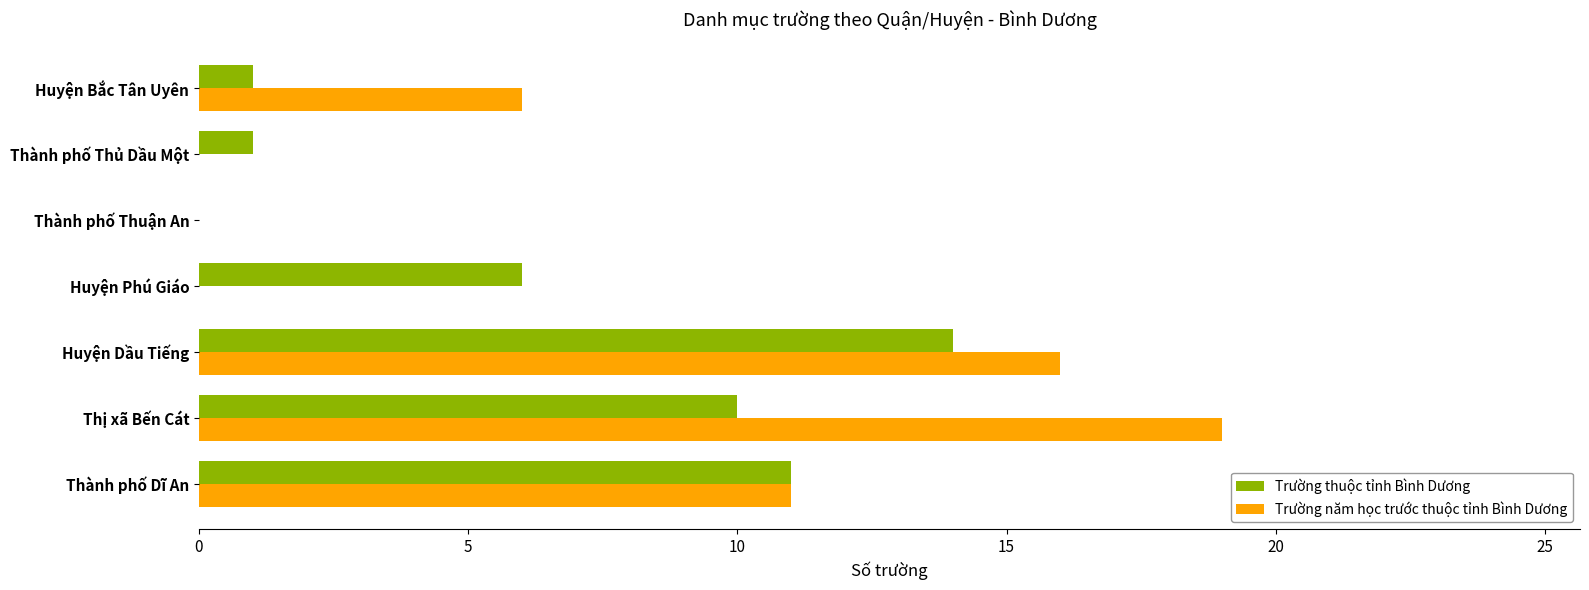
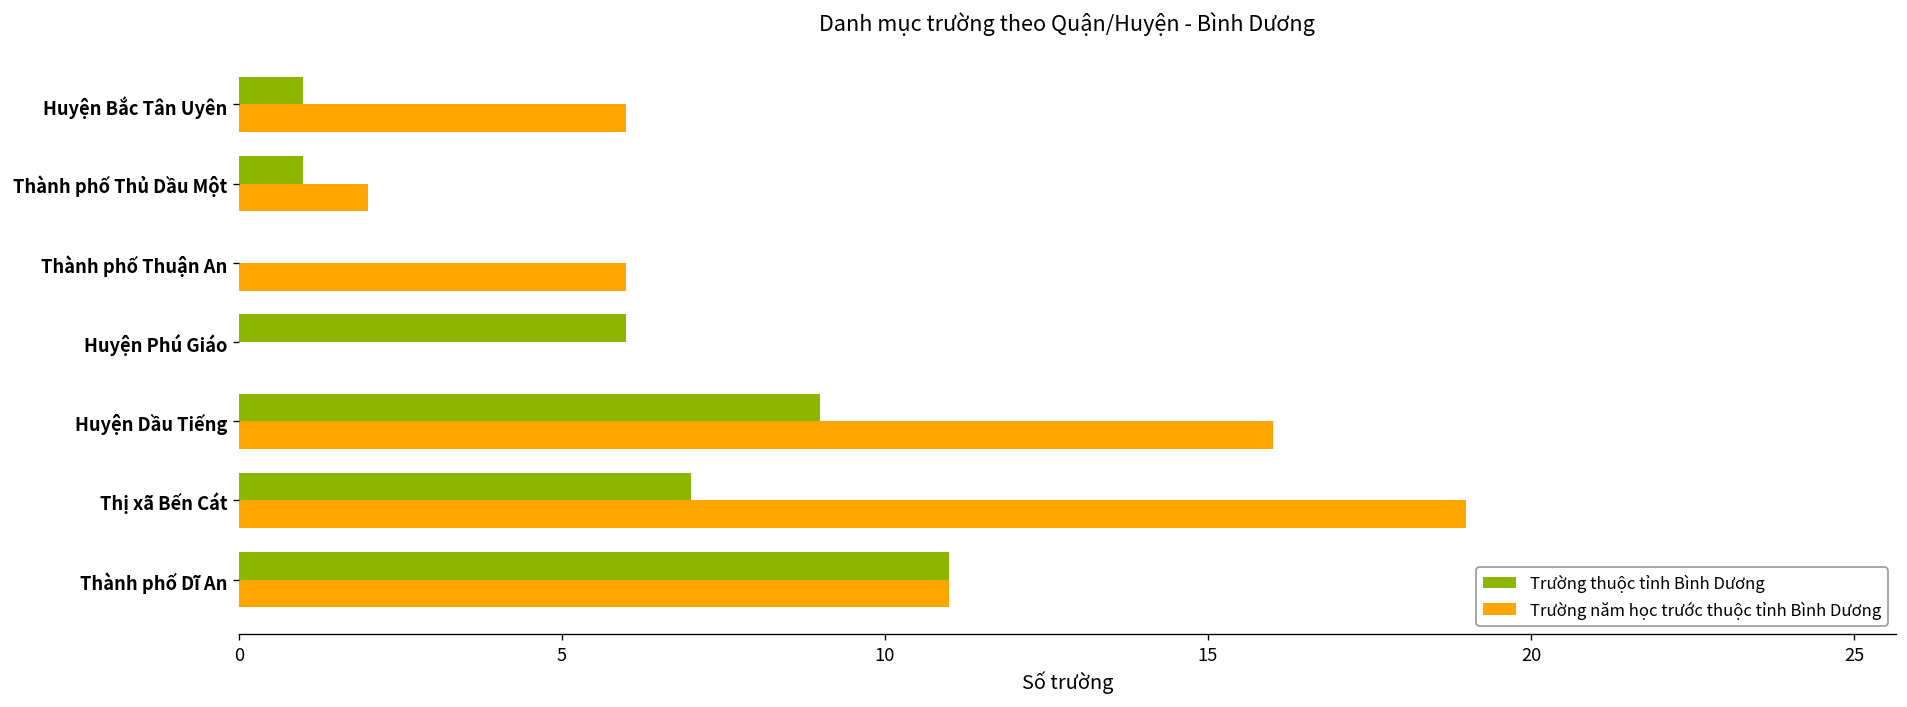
Trường năm học trước thuộc tỉnh Bình Dương, Thành phố Thủ Dầu Một: 0 -> 2
Trường năm học trước thuộc tỉnh Bình Dương, Thành phố Thuận An: 0 -> 6
Trường thuộc tỉnh Bình Dương, Huyện Dầu Tiếng: 14 -> 9
Trường thuộc tỉnh Bình Dương, Thị xã Bến Cát: 10 -> 7
